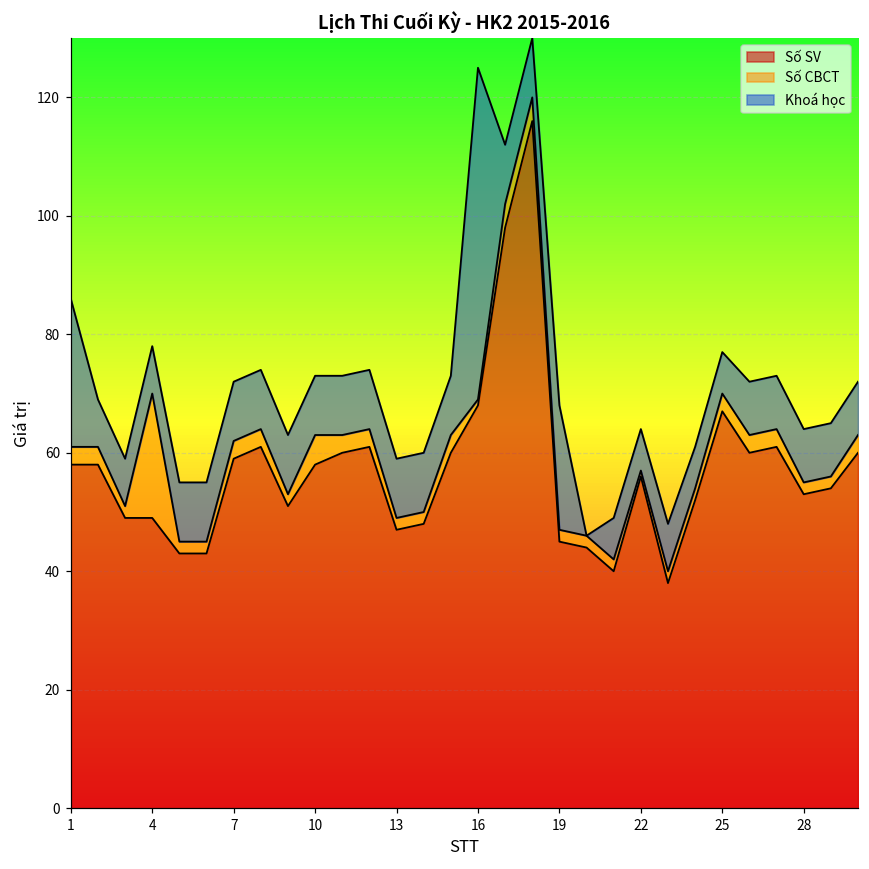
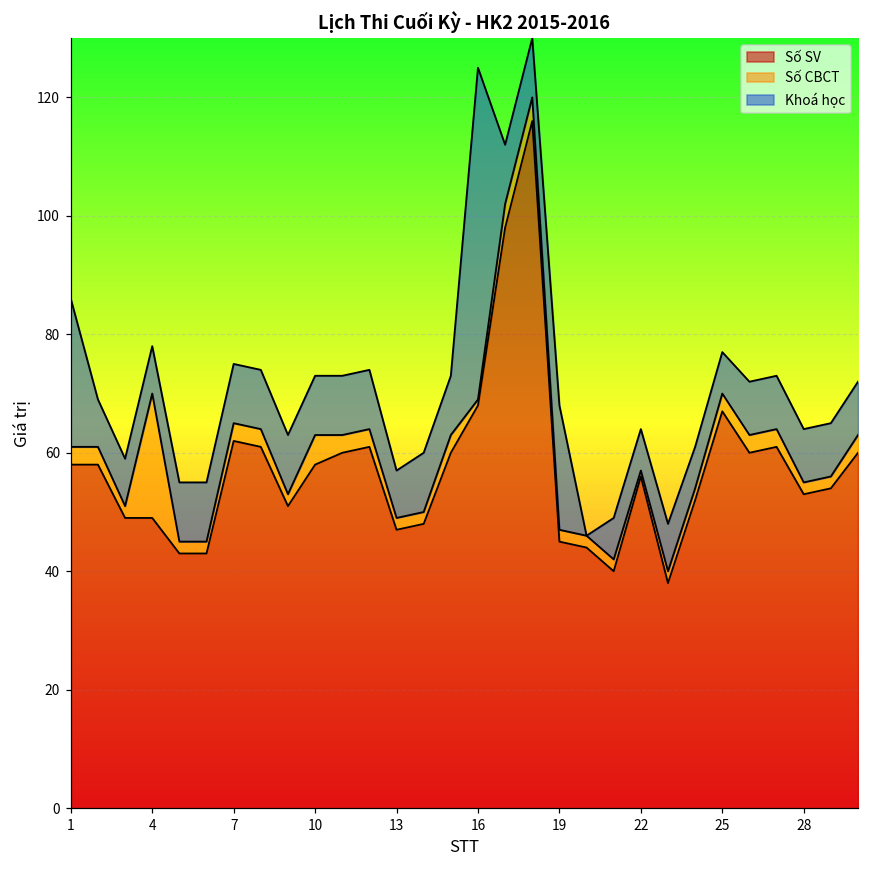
Số SV, 7: 59 -> 62
Khoá học, 13: 10 -> 8
